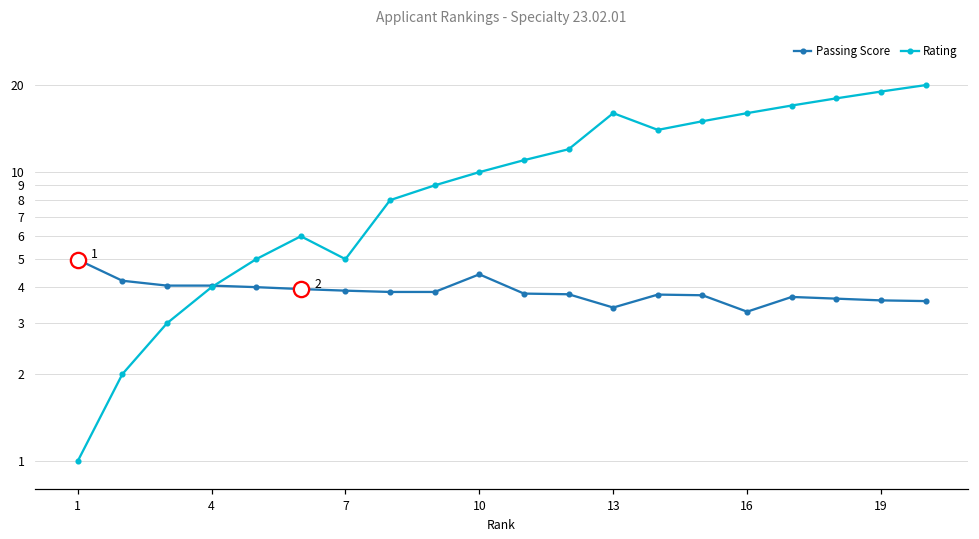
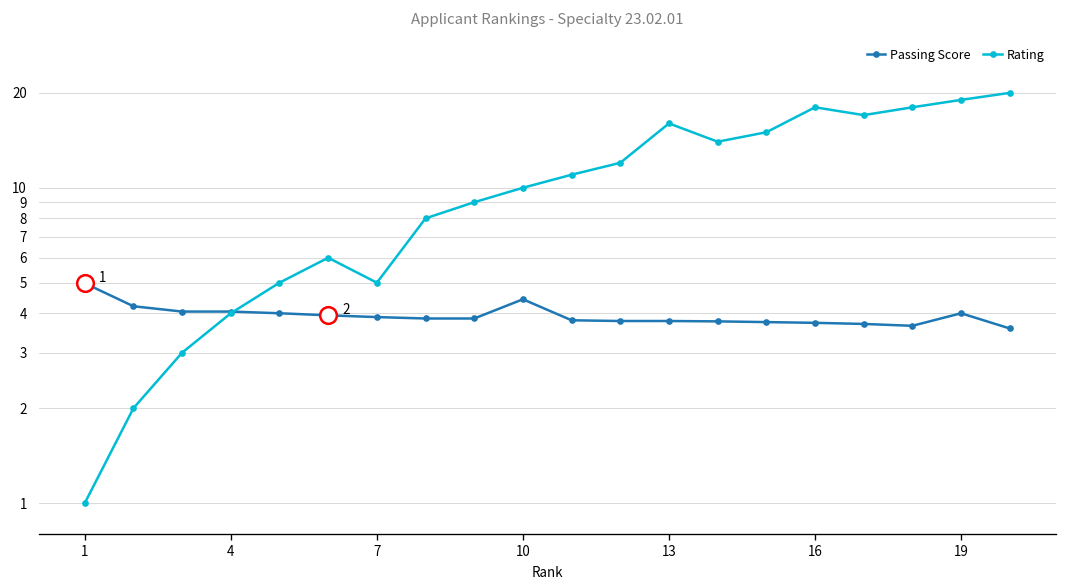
Passing Score, 13: 3.4 -> 3.8
Passing Score, 16: 3.3 -> 3.7
Rating, 16: 16 -> 18
Passing Score, 19: 3.6 -> 4.0
